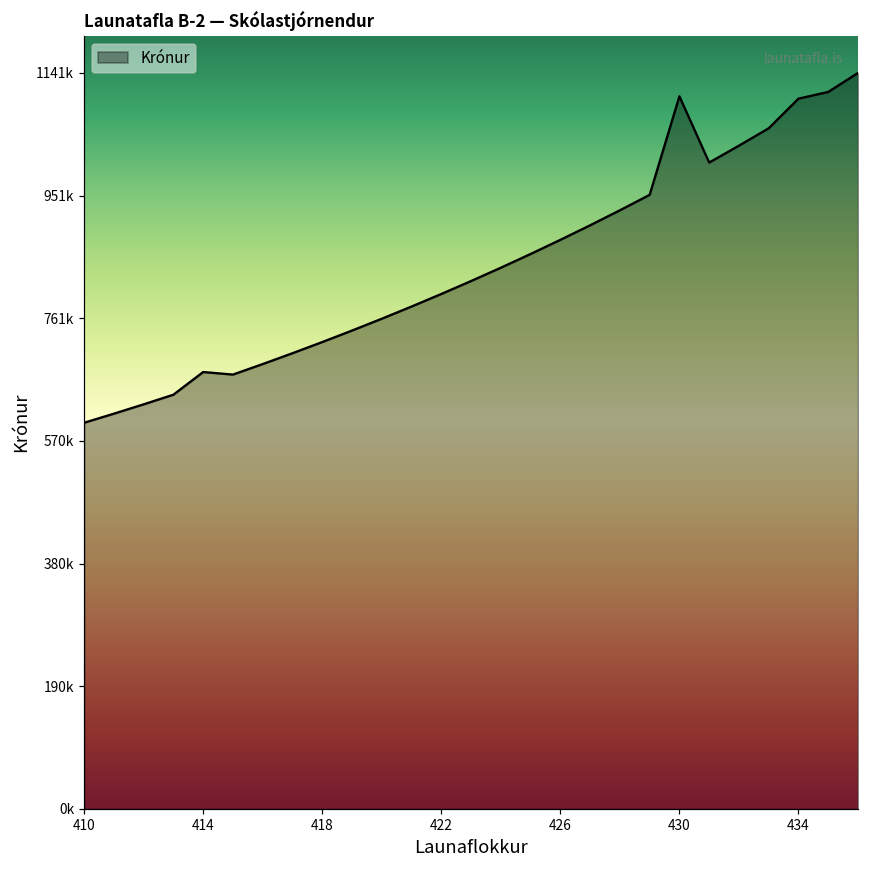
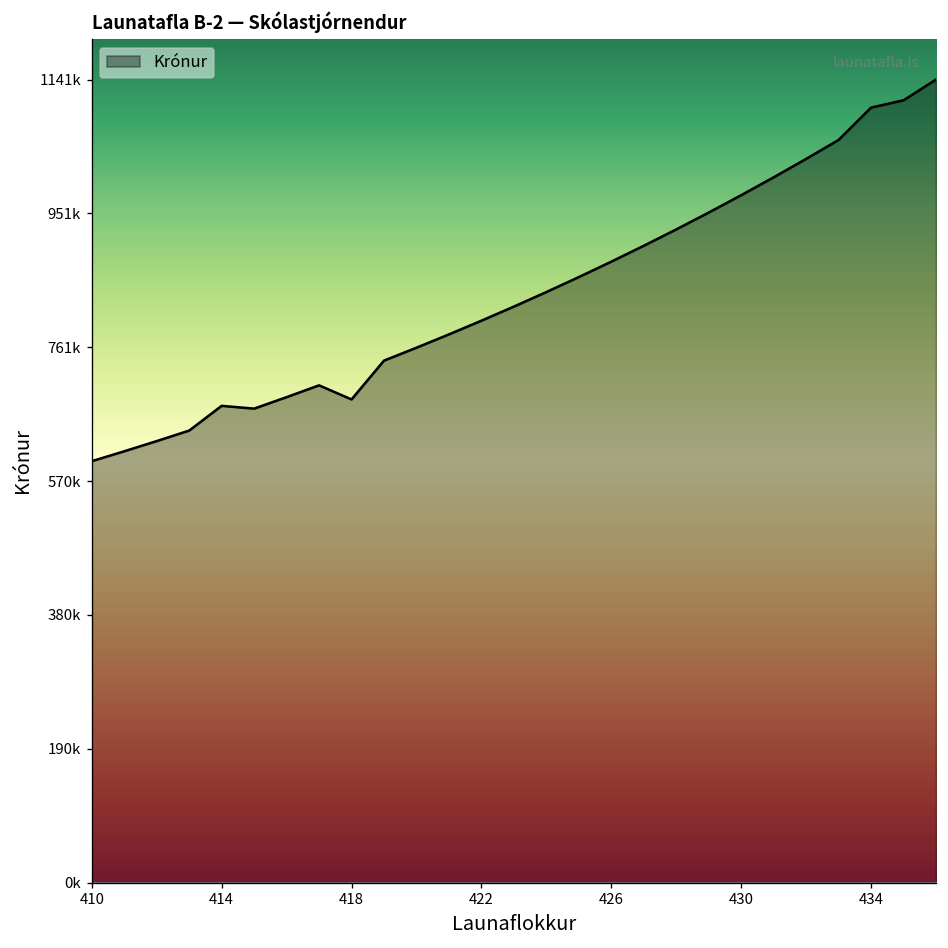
418: 720000 -> 690000
430: 1110000 -> 980000
